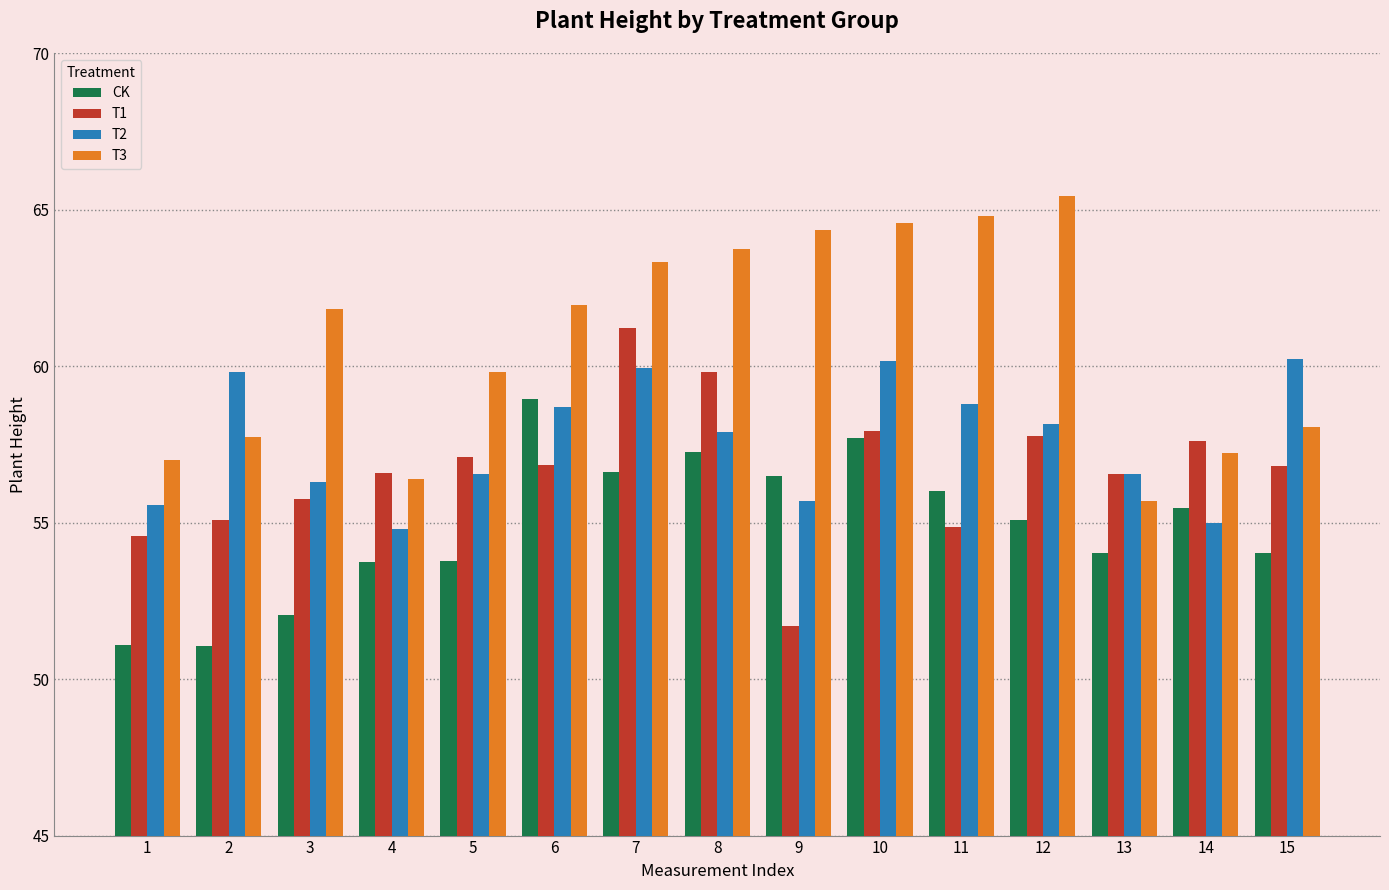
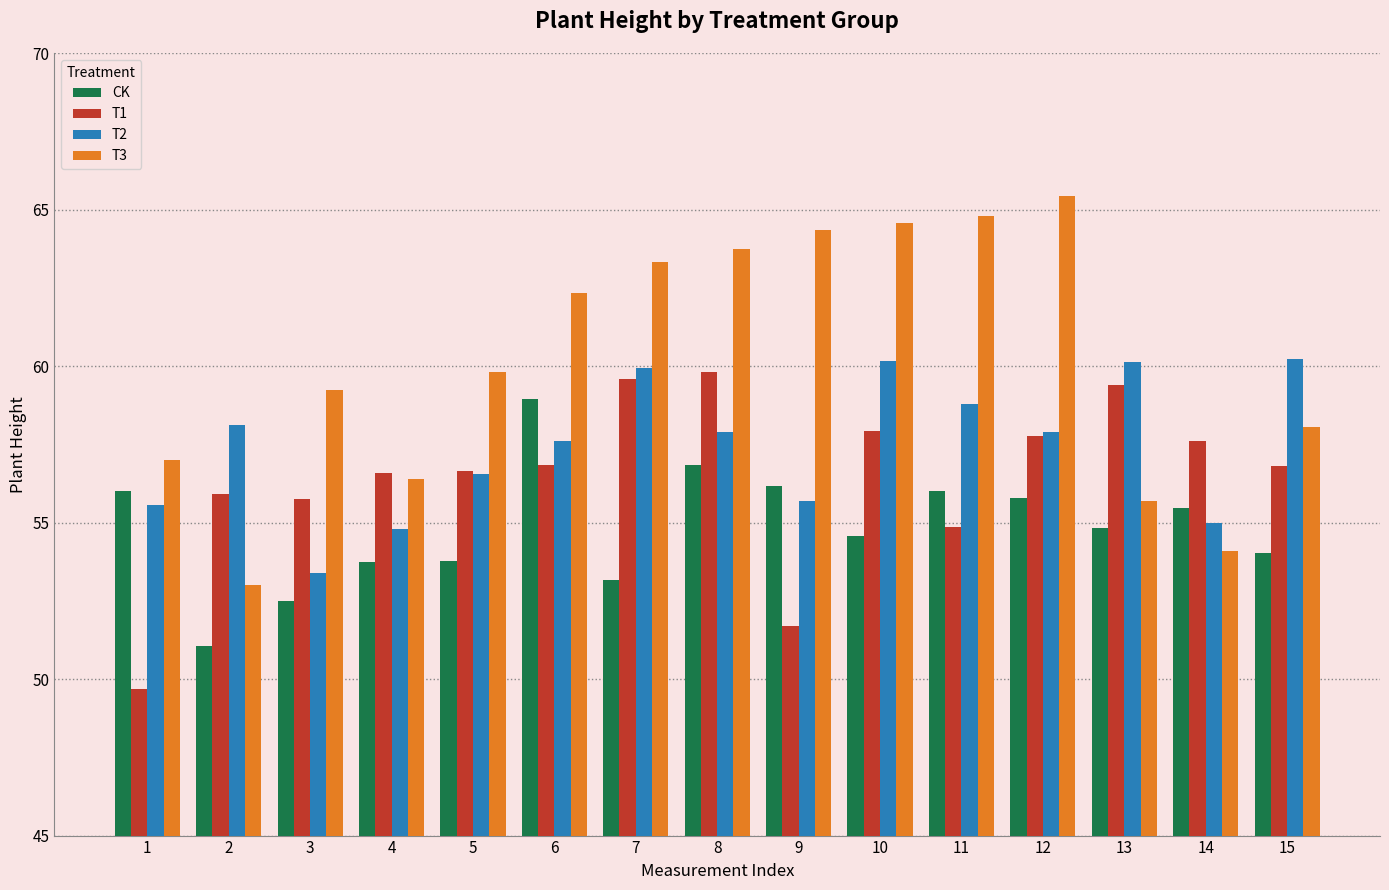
CK, 1: 51.1 -> 56.0
T1, 1: 54.6 -> 49.7
T1, 2: 55.1 -> 55.9
T2, 2: 59.8 -> 58.1
T3, 2: 57.7 -> 53.0
CK, 3: 52.1 -> 52.5
T2, 3: 56.3 -> 53.4
T3, 3: 61.8 -> 59.2
T1, 5: 57.1 -> 56.7
T2, 6: 58.7 -> 57.6
T3, 6: 62.0 -> 62.3
CK, 7: 56.6 -> 53.2
T1, 7: 61.2 -> 59.6
CK, 8: 57.3 -> 56.8
CK, 9: 56.5 -> 56.2
CK, 10: 57.7 -> 54.6
CK, 12: 55.1 -> 55.8
T2, 12: 58.2 -> 57.9
CK, 13: 54.0 -> 54.8
T1, 13: 56.5 -> 59.4
T2, 13: 56.5 -> 60.1
T3, 14: 57.2 -> 54.1
